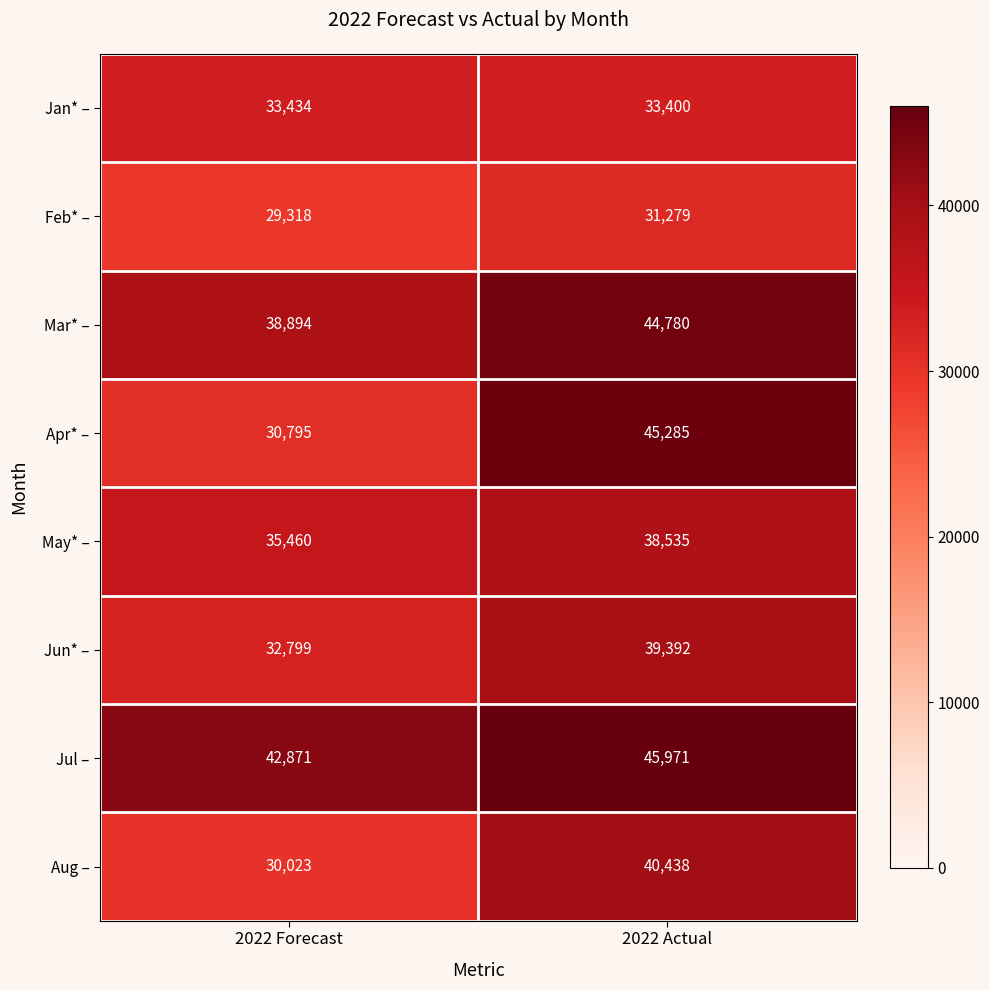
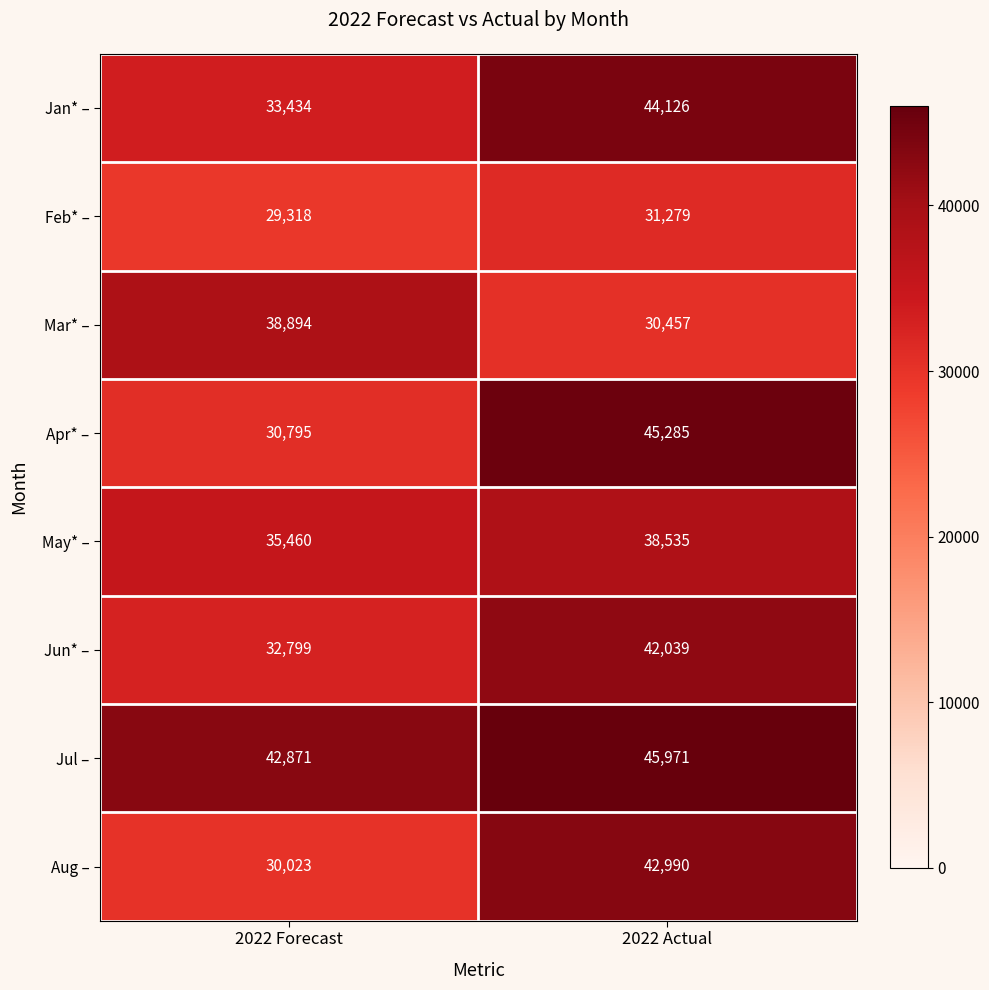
Jan* –, 2022 Actual: 33,400 -> 44,126
Mar* –, 2022 Actual: 44,780 -> 30,457
Jun* –, 2022 Actual: 39,392 -> 42,039
Aug –, 2022 Actual: 40,438 -> 42,990
